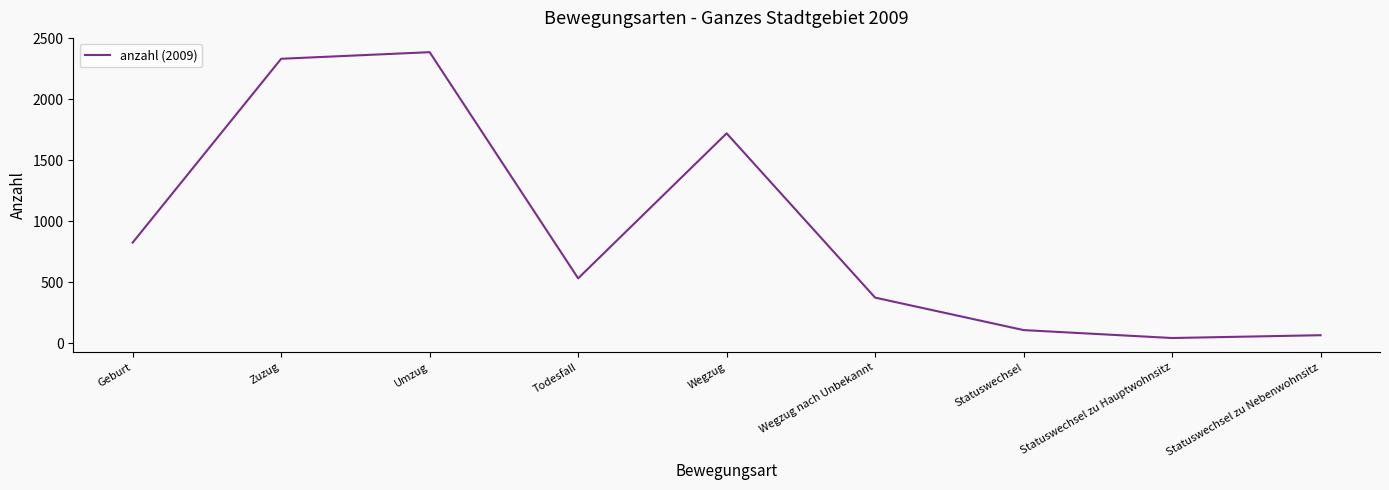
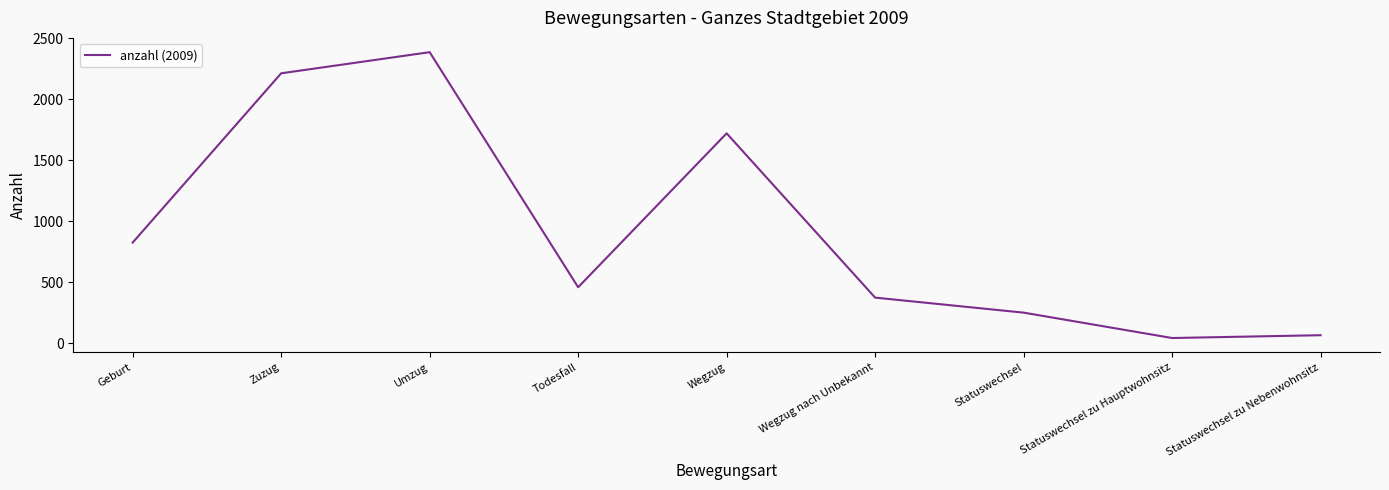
Zuzug: 2330 -> 2210
Todesfall: 530 -> 460
Statuswechsel: 110 -> 250
